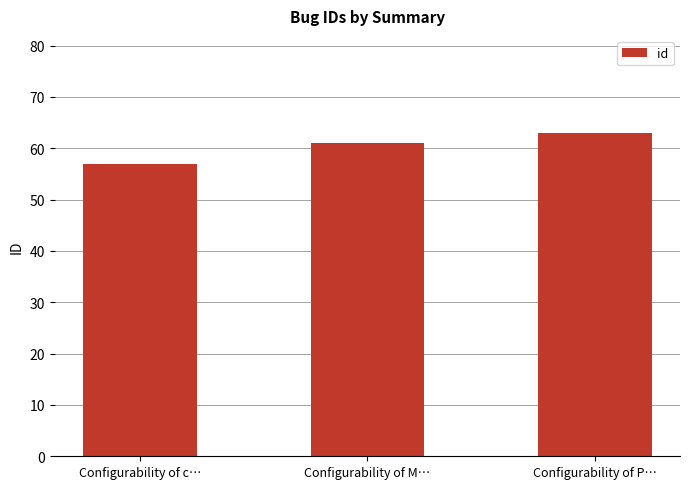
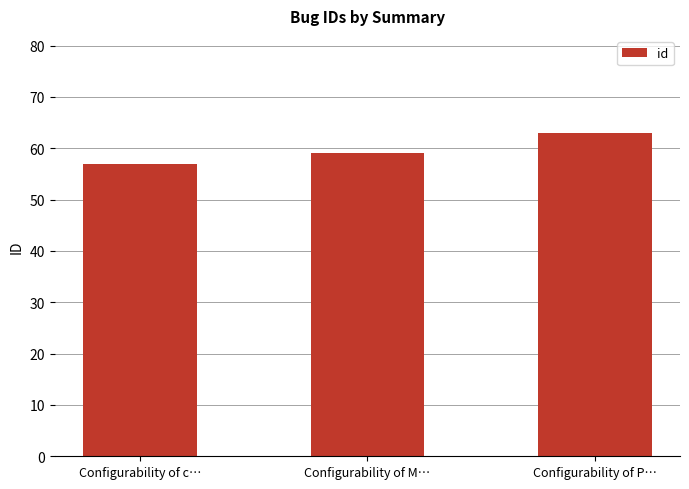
Configurability of M…: 61 -> 59
